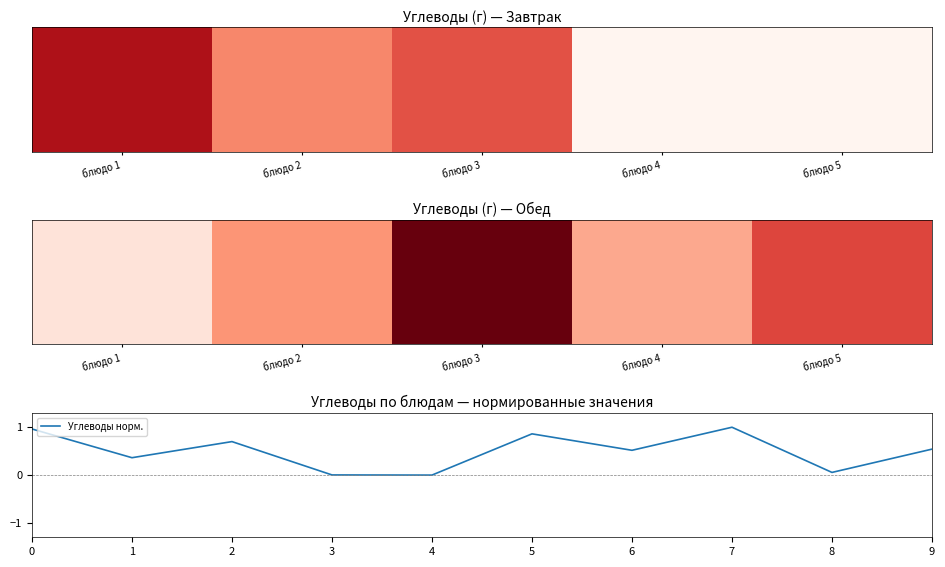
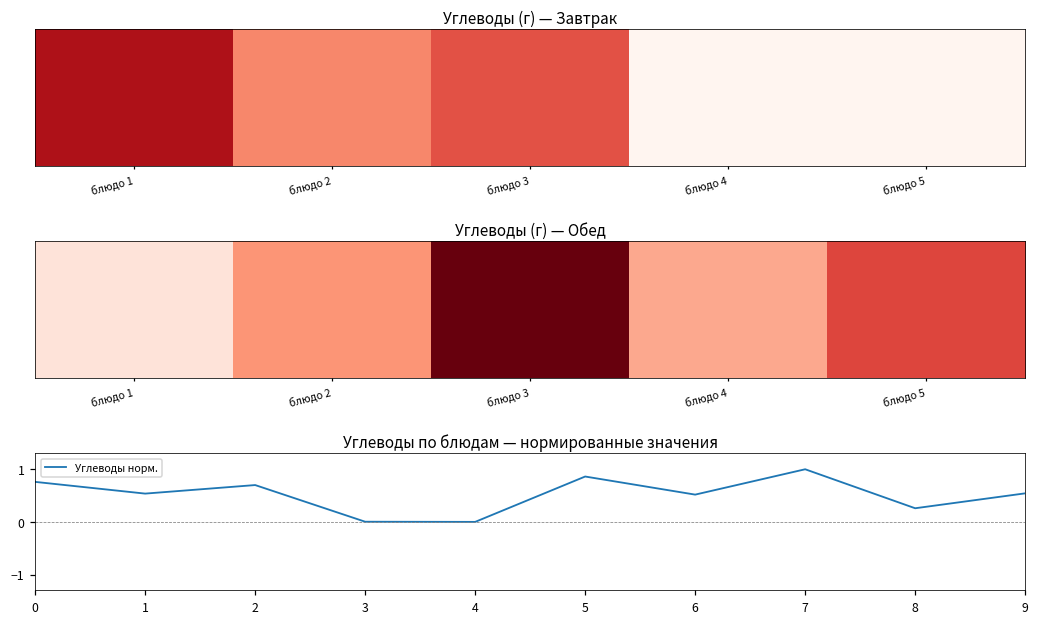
Углеводы по блюдам — нормированные значения, 0: 1.0 -> 0.8
Углеводы по блюдам — нормированные значения, 1: 0.4 -> 0.5
Углеводы по блюдам — нормированные значения, 8: 0.1 -> 0.3
